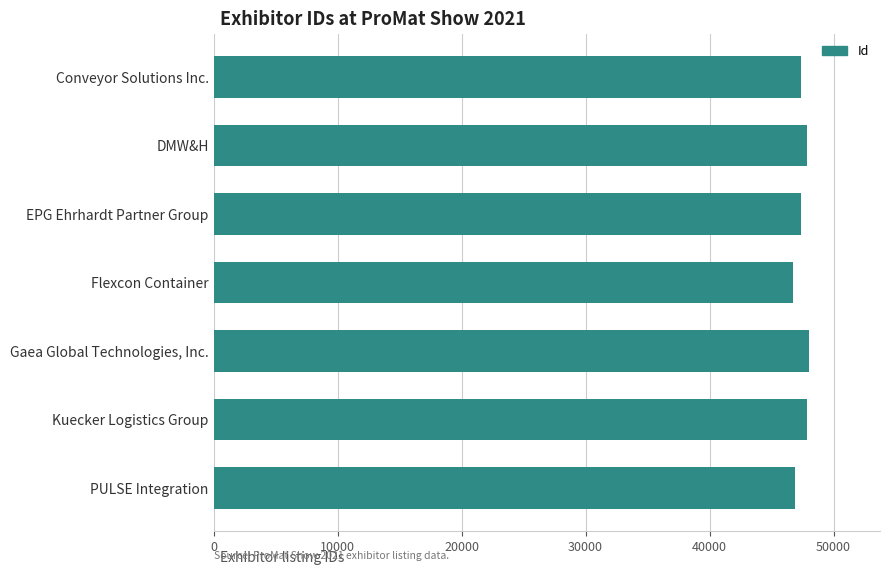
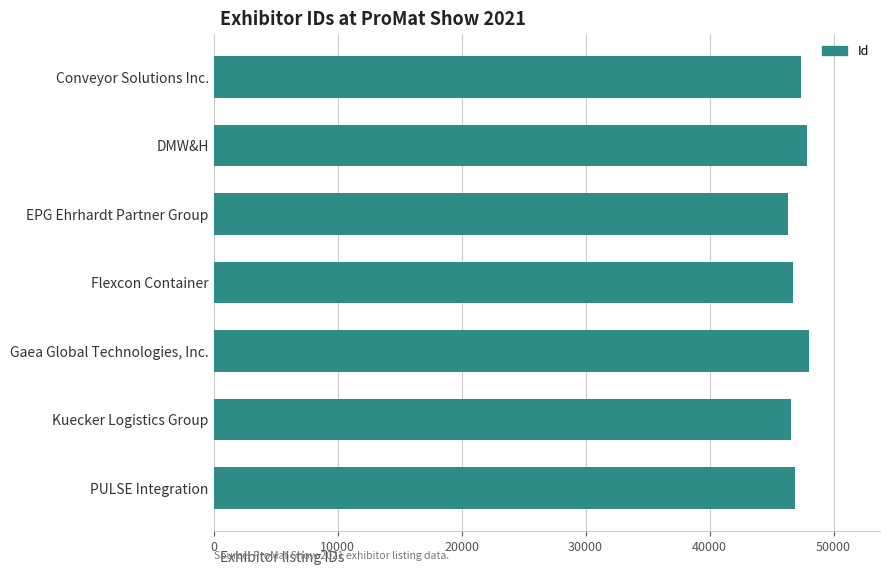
EPG Ehrhardt Partner Group: 47400 -> 46300
Kuecker Logistics Group: 47800 -> 46600
